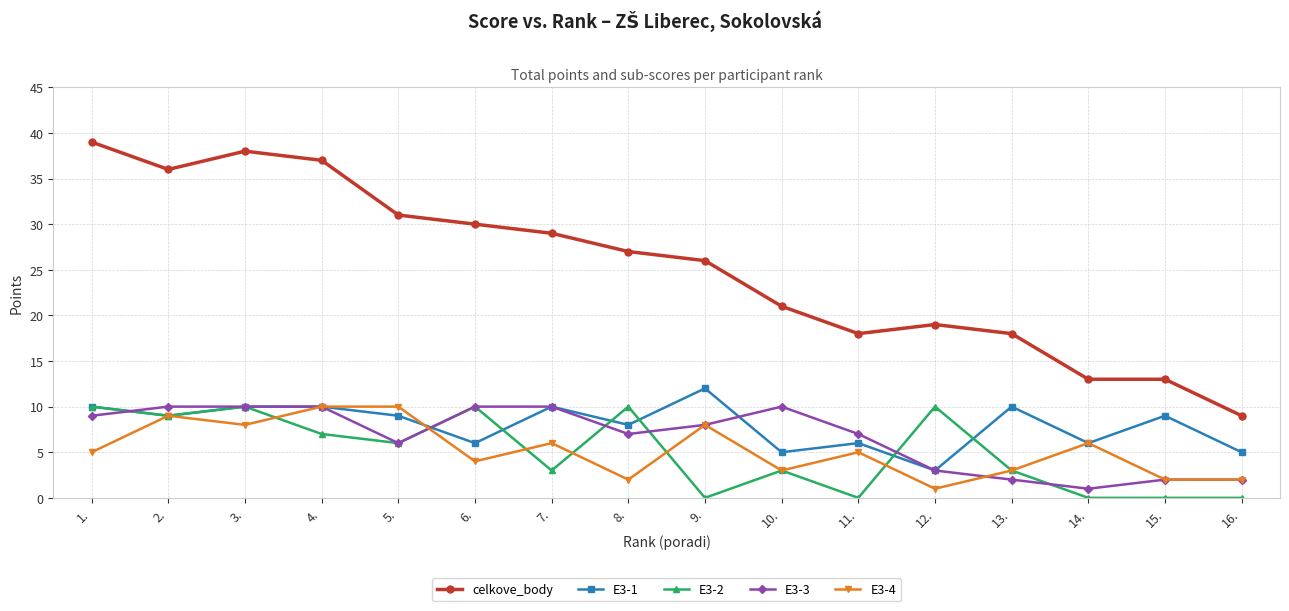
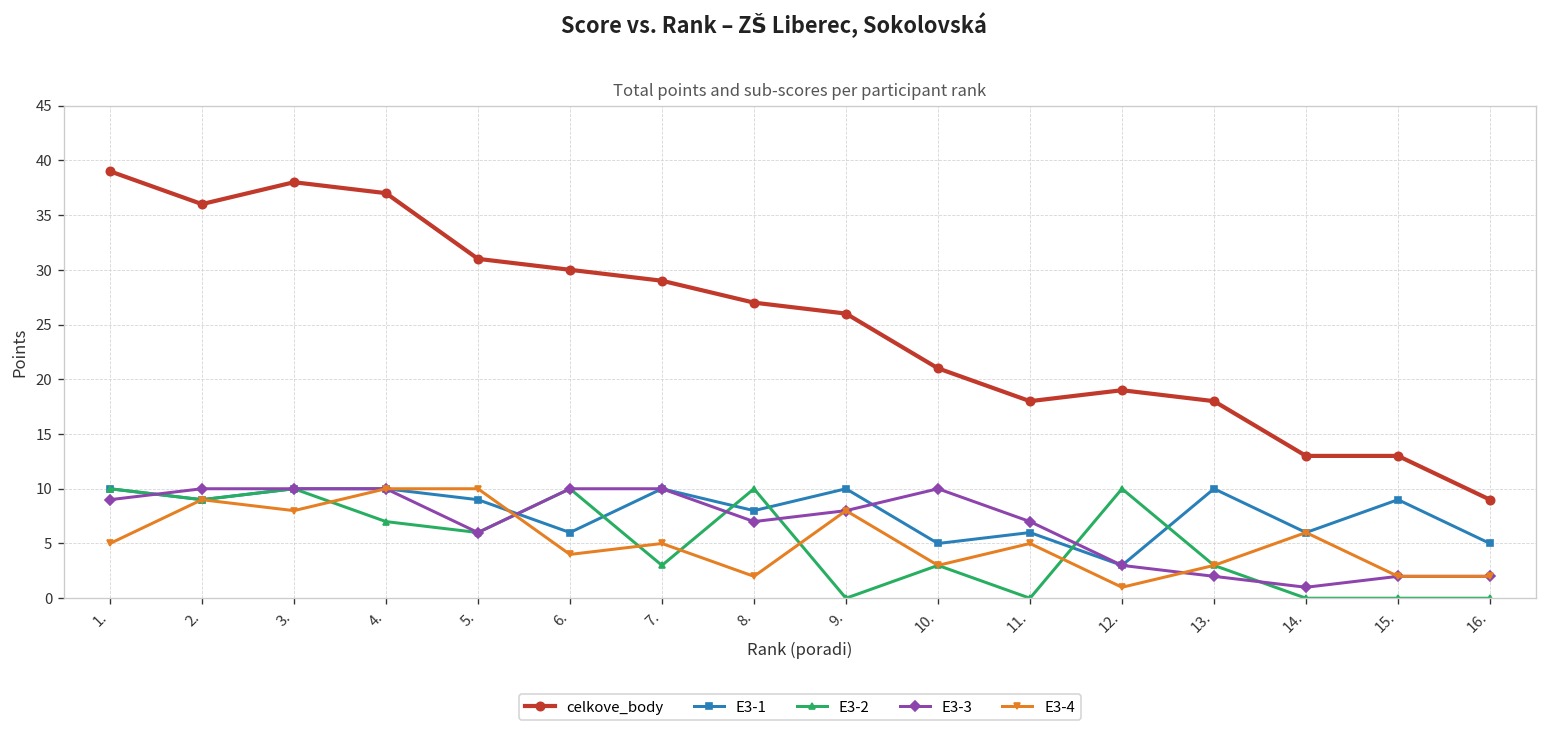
E3-4, 7.: 6 -> 5
E3-1, 9.: 12 -> 10
